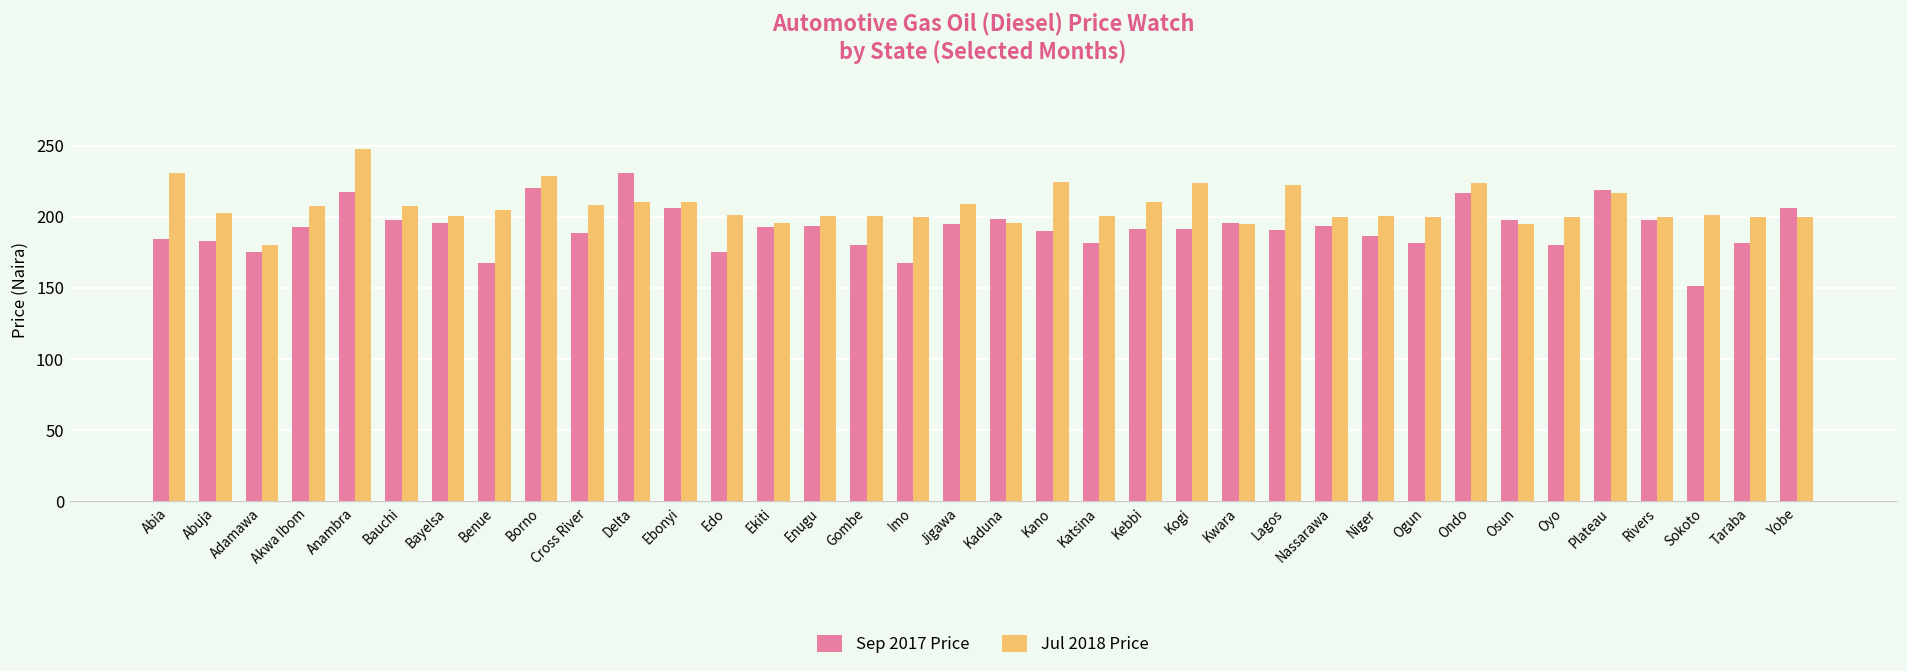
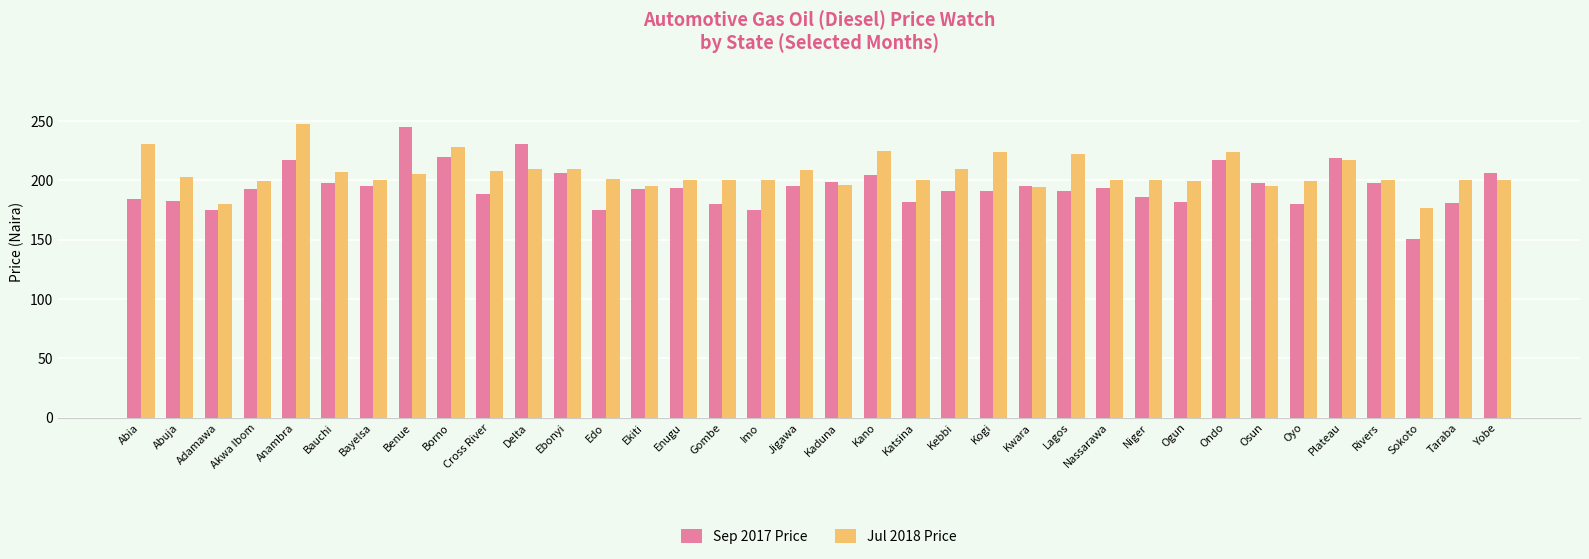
Jul 2018 Price, Akwa Ibom: 208 -> 200
Sep 2017 Price, Benue: 168 -> 245
Sep 2017 Price, Imo: 168 -> 175
Sep 2017 Price, Kano: 190 -> 205
Jul 2018 Price, Sokoto: 201 -> 177
